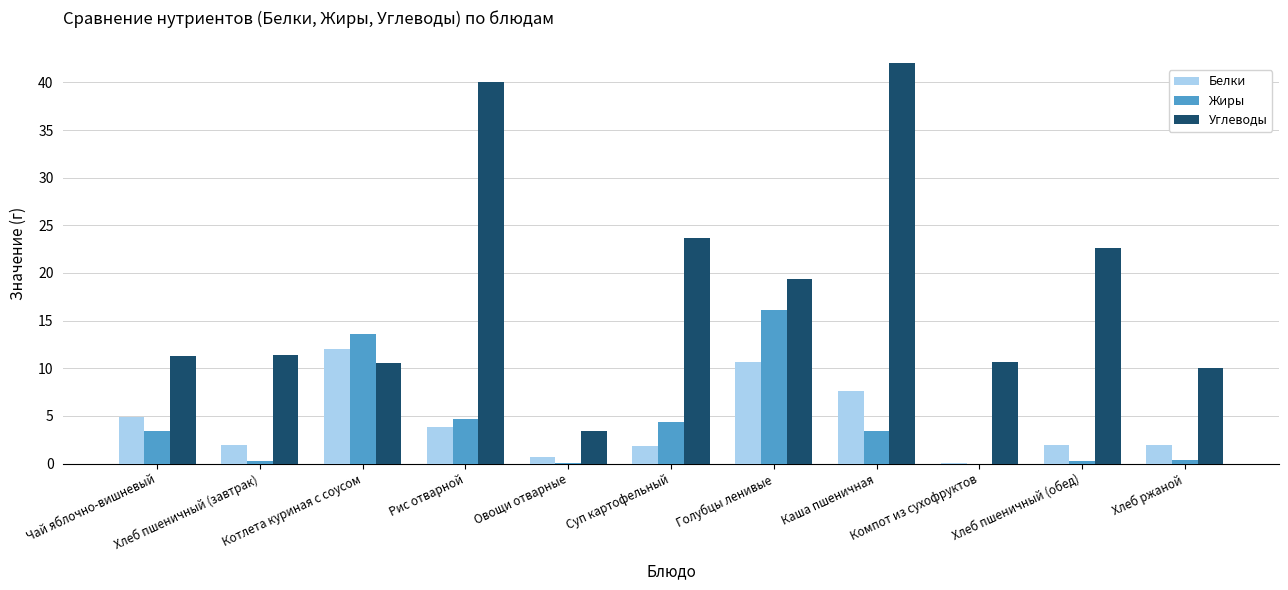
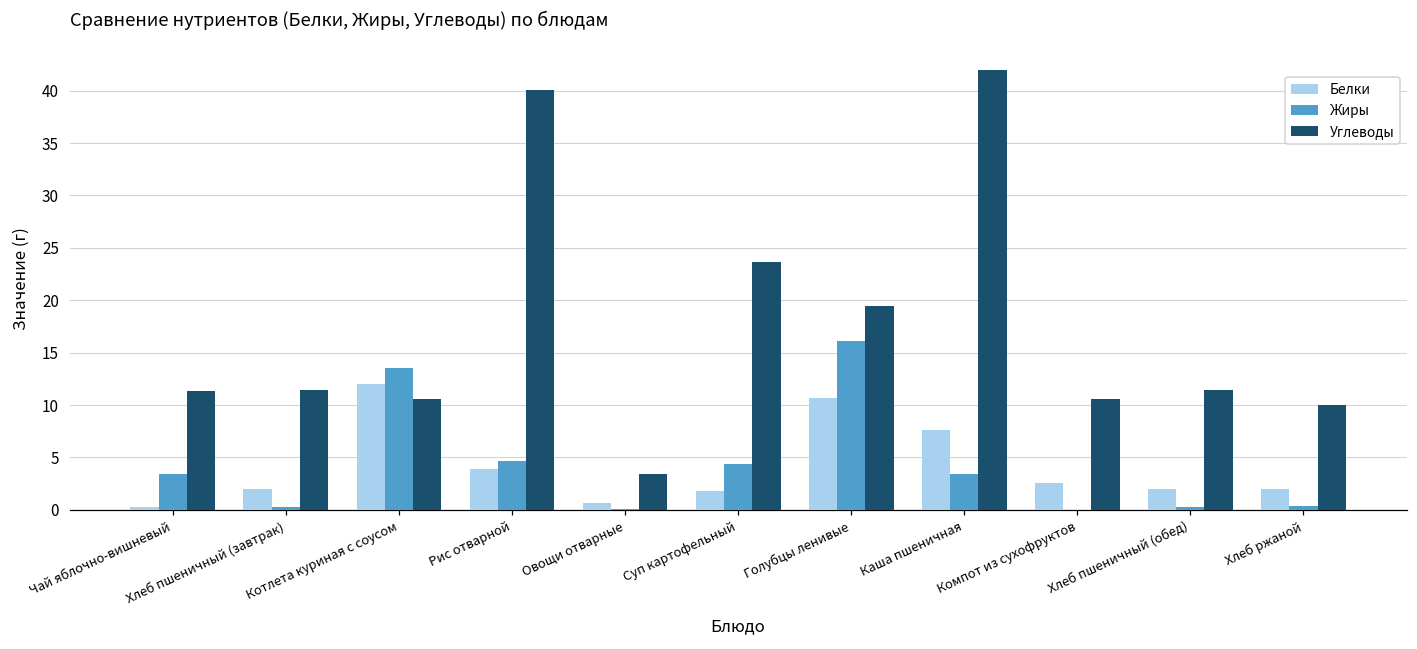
Белки, Чай яблочно-вишневый: 5 -> 0
Белки, Компот из сухофруктов: 0 -> 3
Углеводы, Хлеб пшеничный (обед): 23 -> 11
